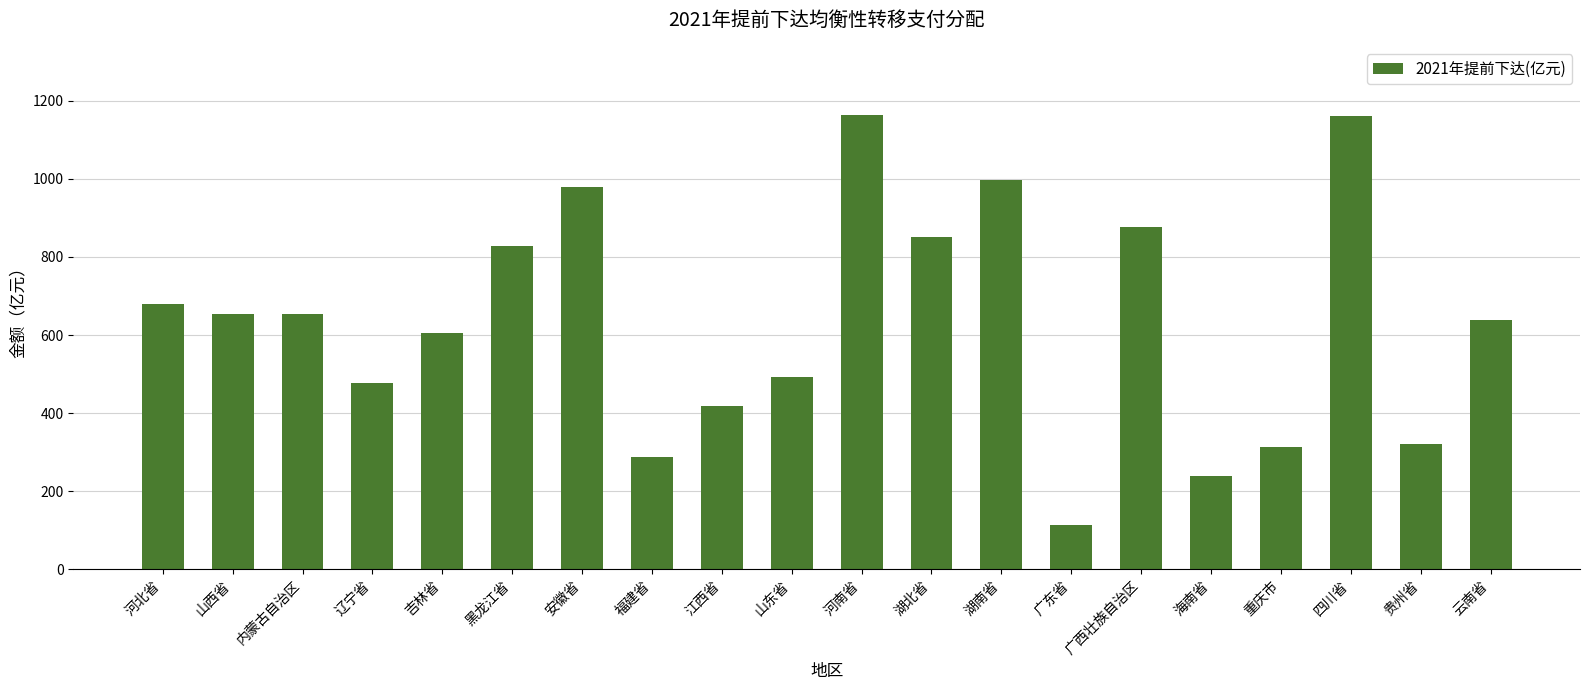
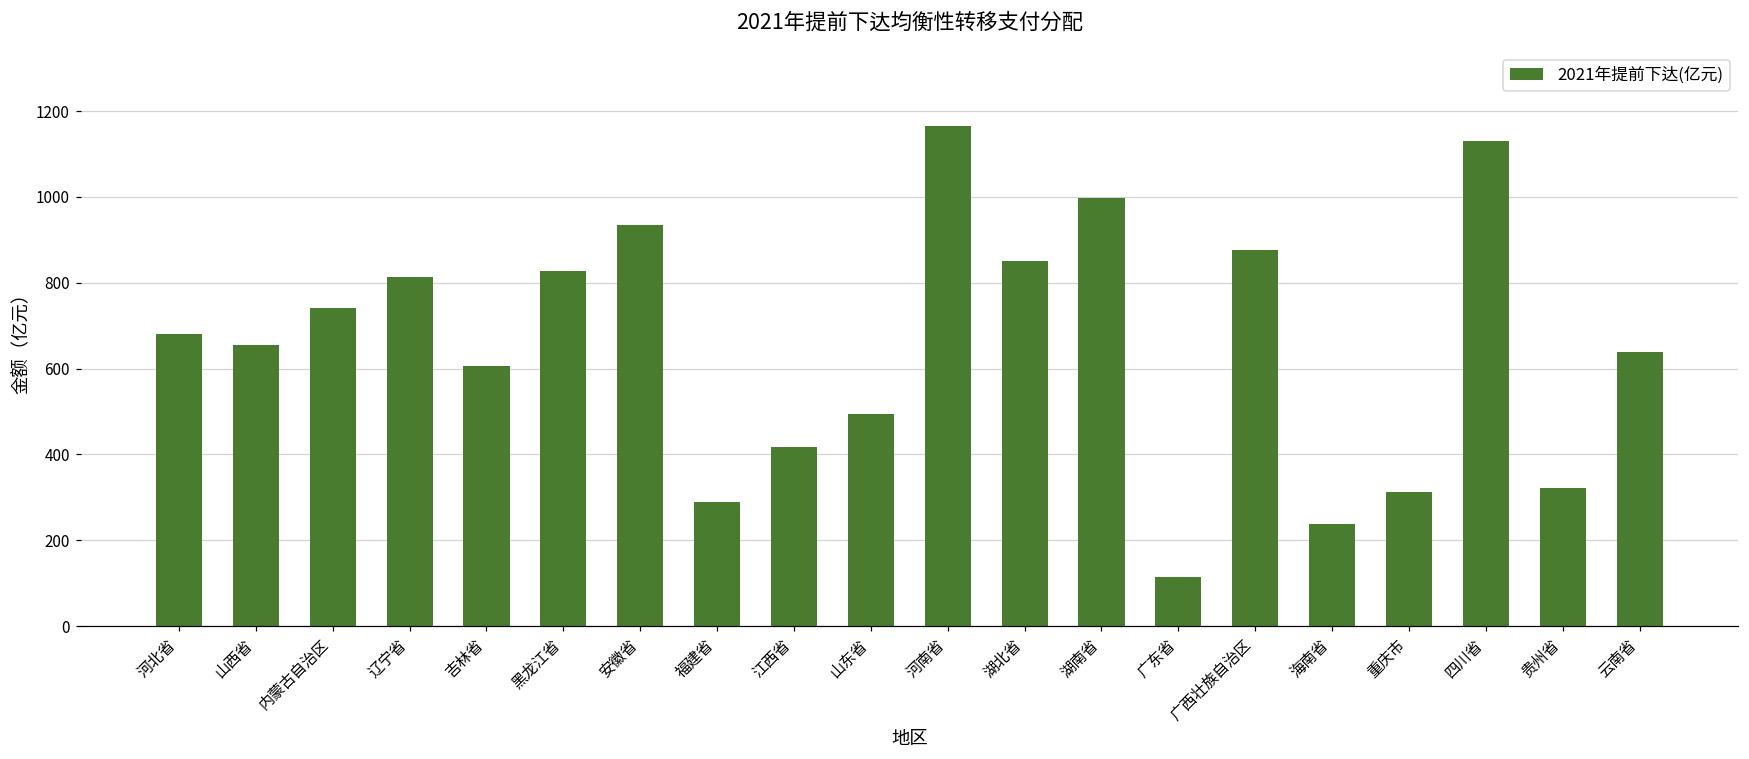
内蒙古自治区: 650 -> 740
辽宁省: 480 -> 810
安徽省: 980 -> 940
四川省: 1160 -> 1130
